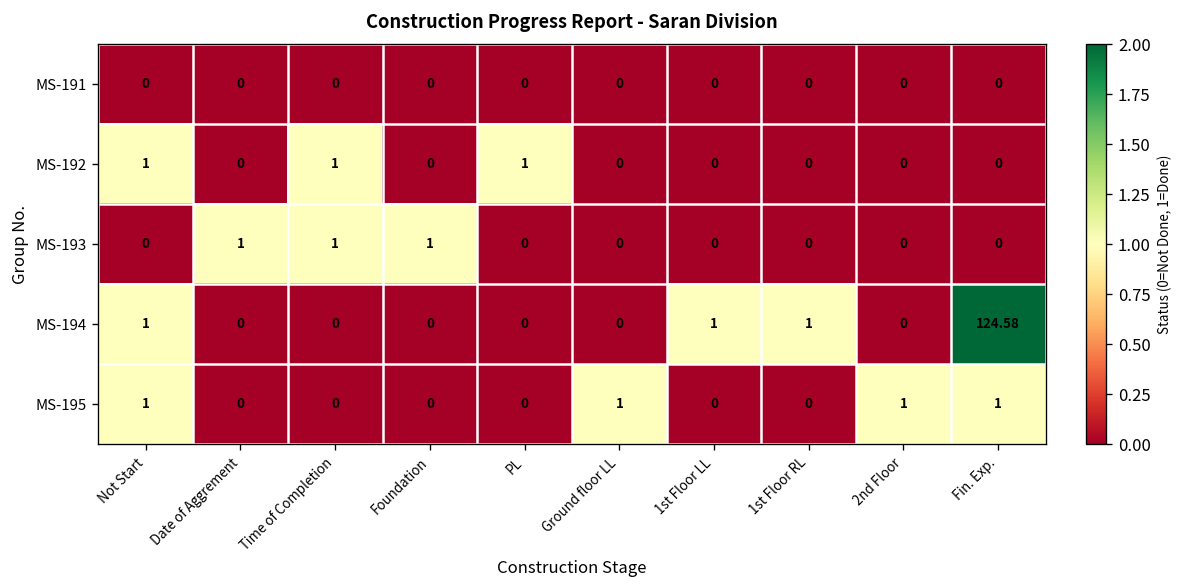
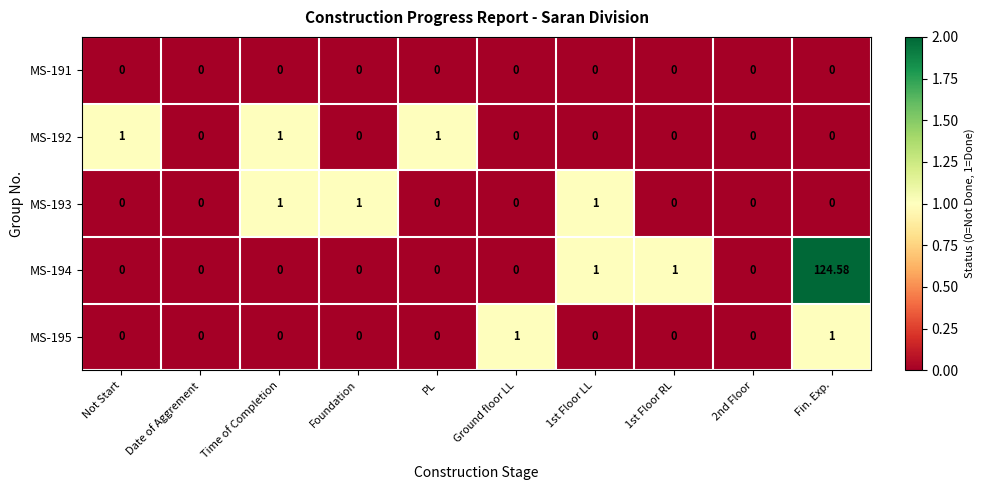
MS-193, Date of Aggrement: 1 -> 0
MS-193, 1st Floor LL: 0 -> 1
MS-194, Not Start: 1 -> 0
MS-195, Not Start: 1 -> 0
MS-195, 2nd Floor: 1 -> 0
